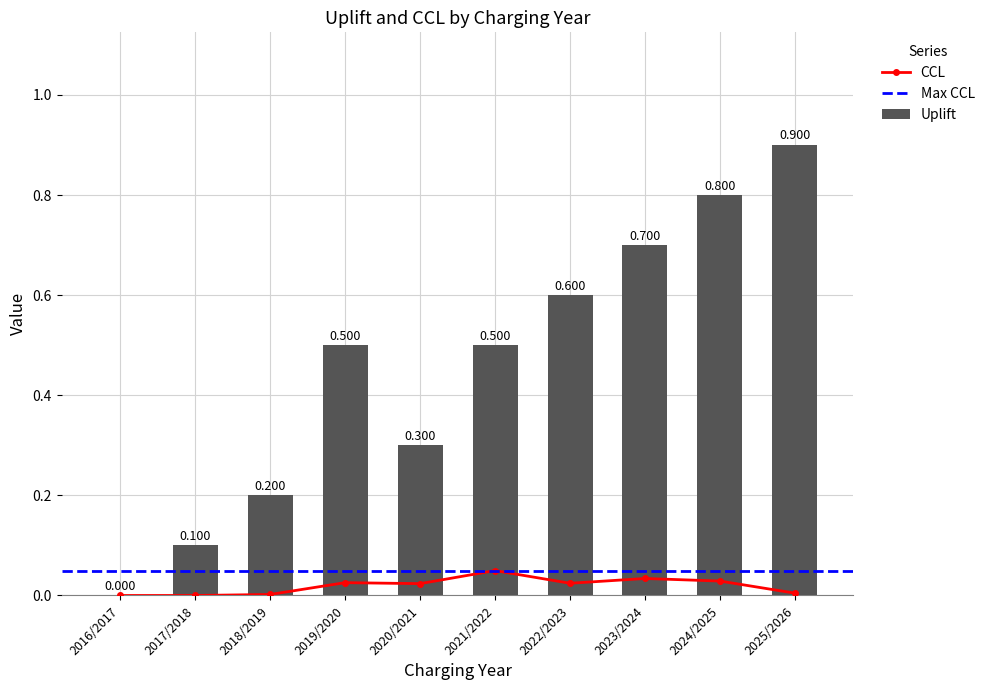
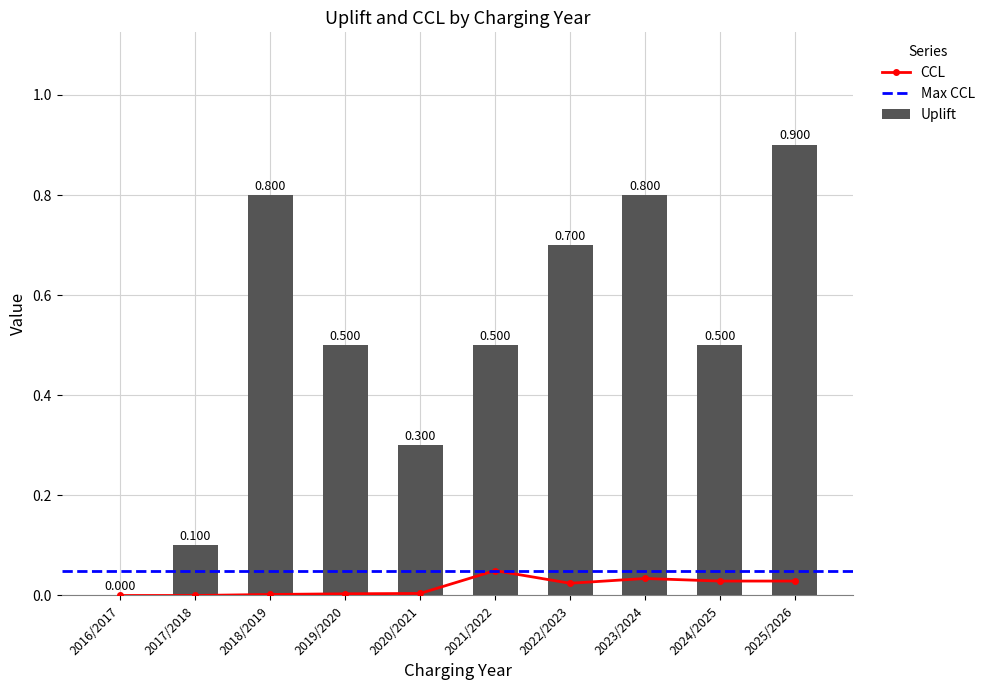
Uplift, 2018/2019: 0.200 -> 0.800
CCL, 2019/2020: 0.03 -> 0.00
CCL, 2020/2021: 0.02 -> 0.00
Uplift, 2022/2023: 0.600 -> 0.700
Uplift, 2023/2024: 0.700 -> 0.800
Uplift, 2024/2025: 0.800 -> 0.500
CCL, 2025/2026: 0.00 -> 0.03
